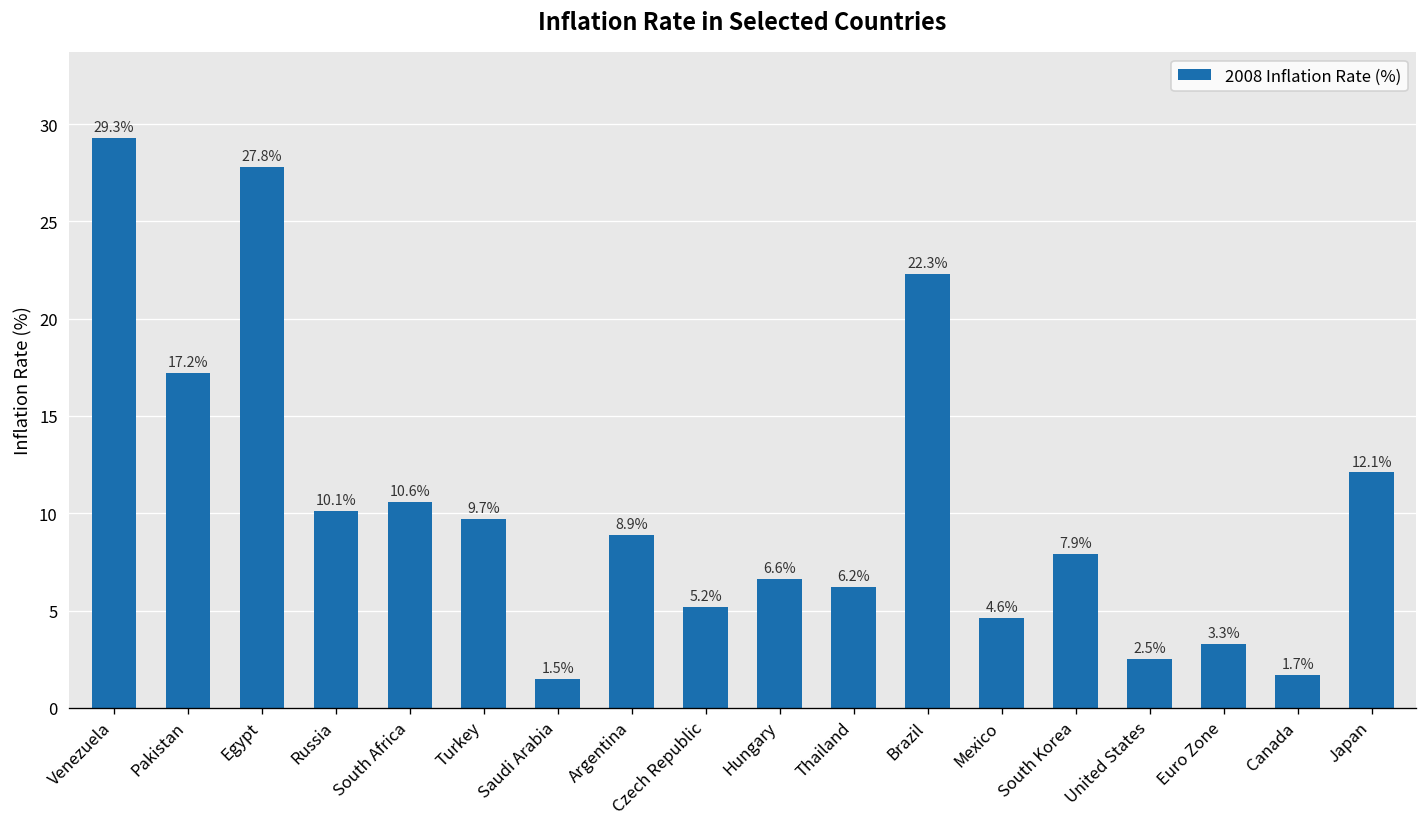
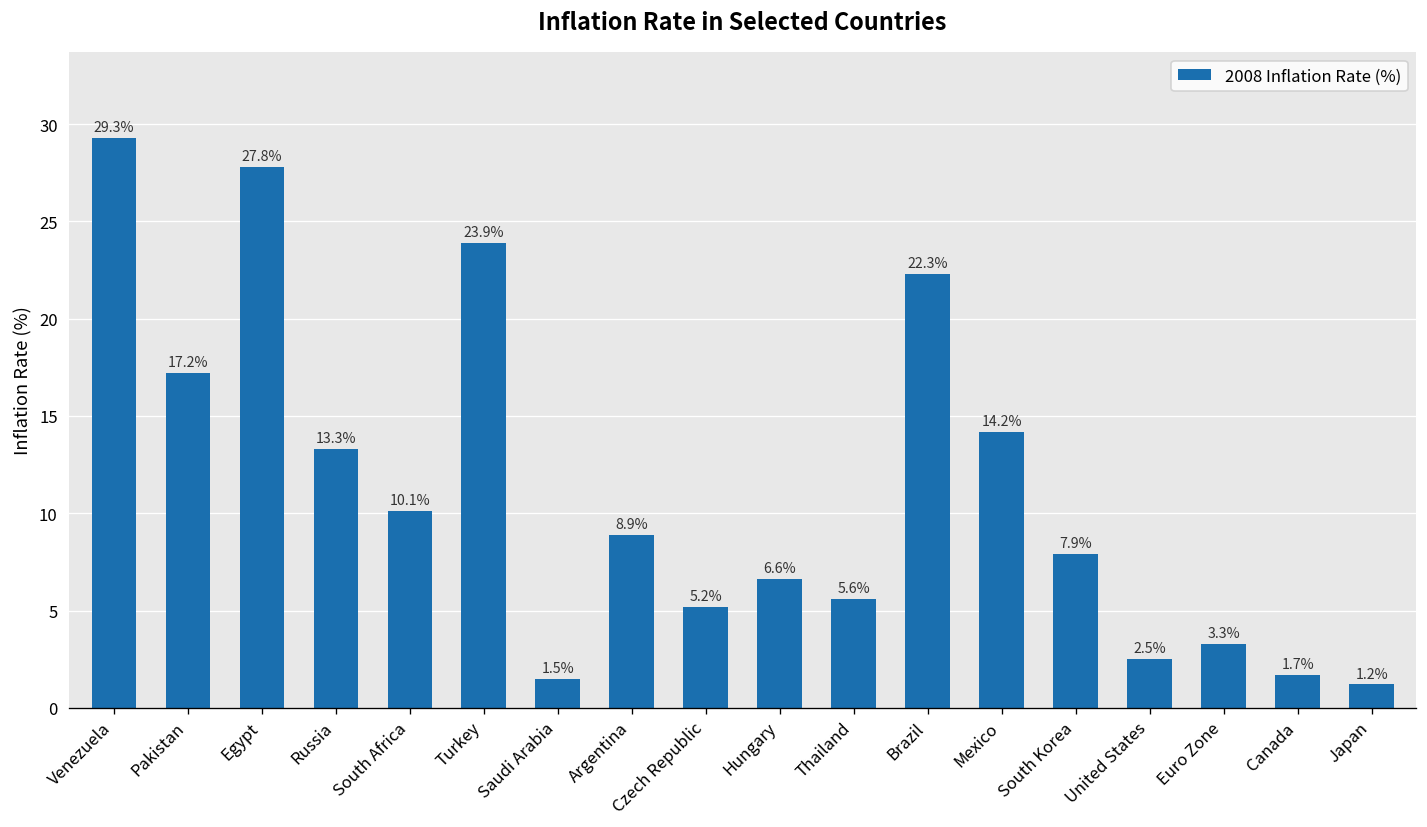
Russia: 10.1% -> 13.3%
South Africa: 10.6% -> 10.1%
Turkey: 9.7% -> 23.9%
Thailand: 6.2% -> 5.6%
Mexico: 4.6% -> 14.2%
Japan: 12.1% -> 1.2%
